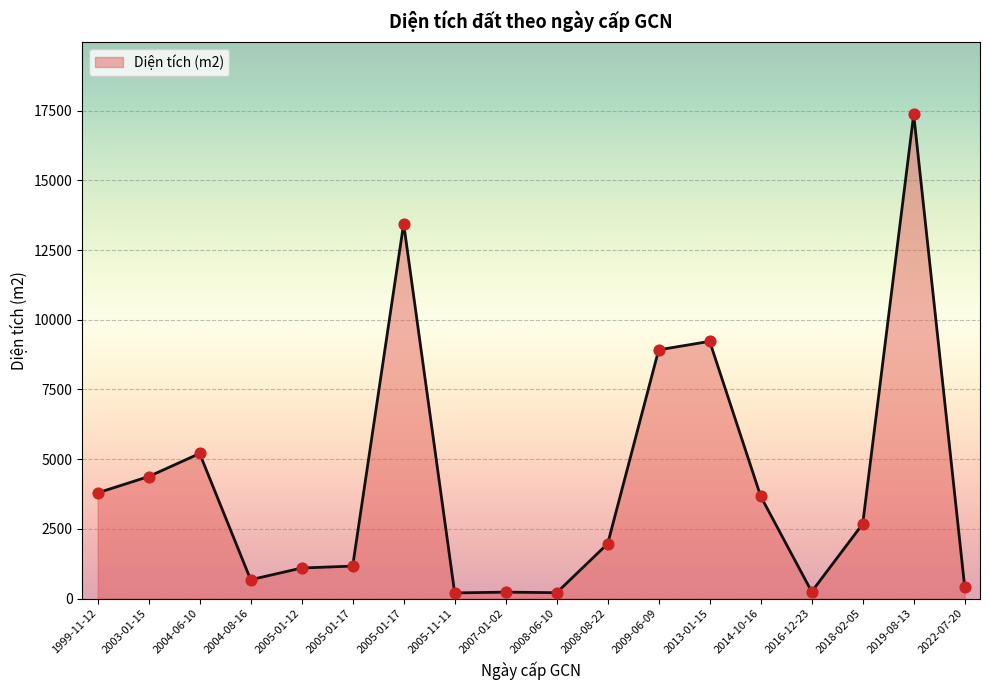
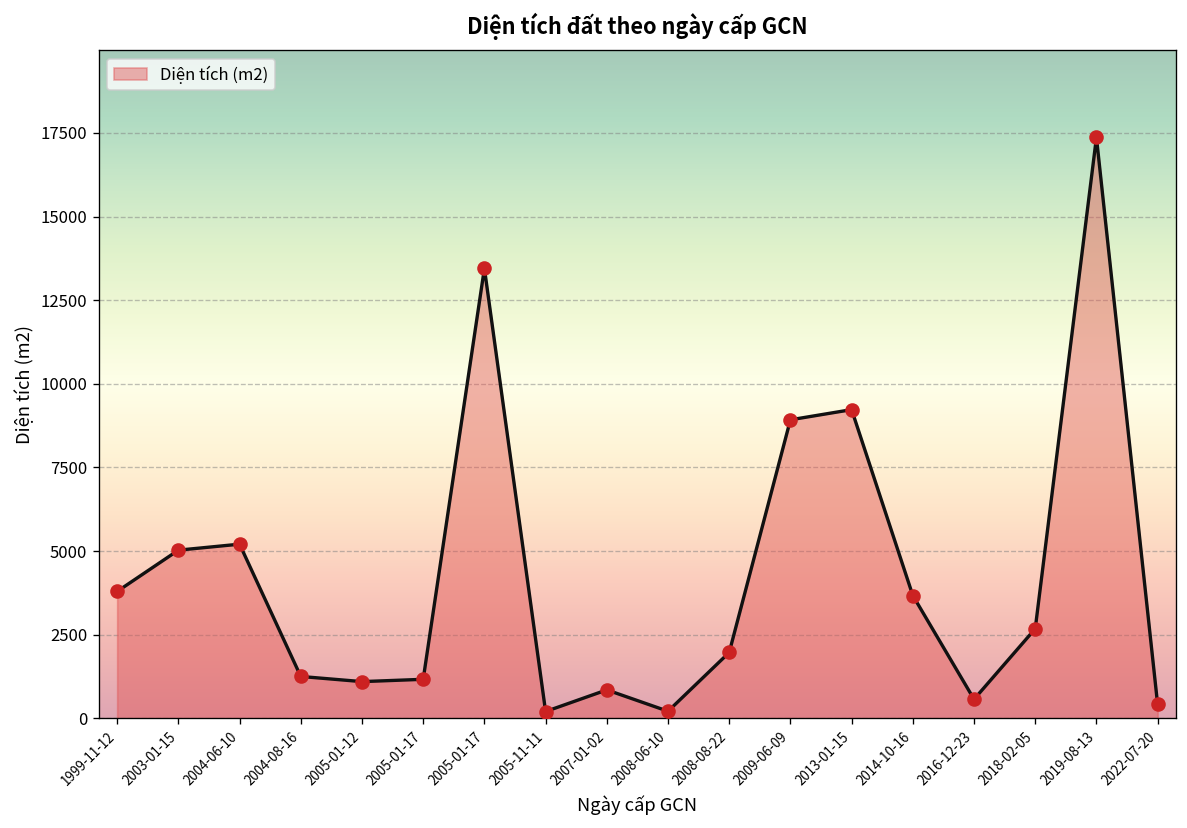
2003-01-15: 4400 -> 5000
2004-08-16: 700 -> 1300
2007-01-02: 200 -> 800
2016-12-23: 200 -> 600
